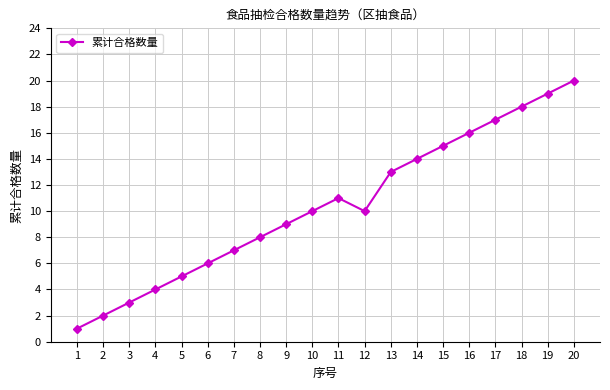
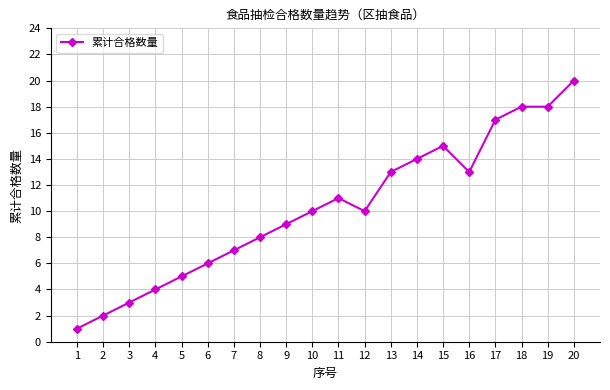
16: 16 -> 13
19: 19 -> 18
